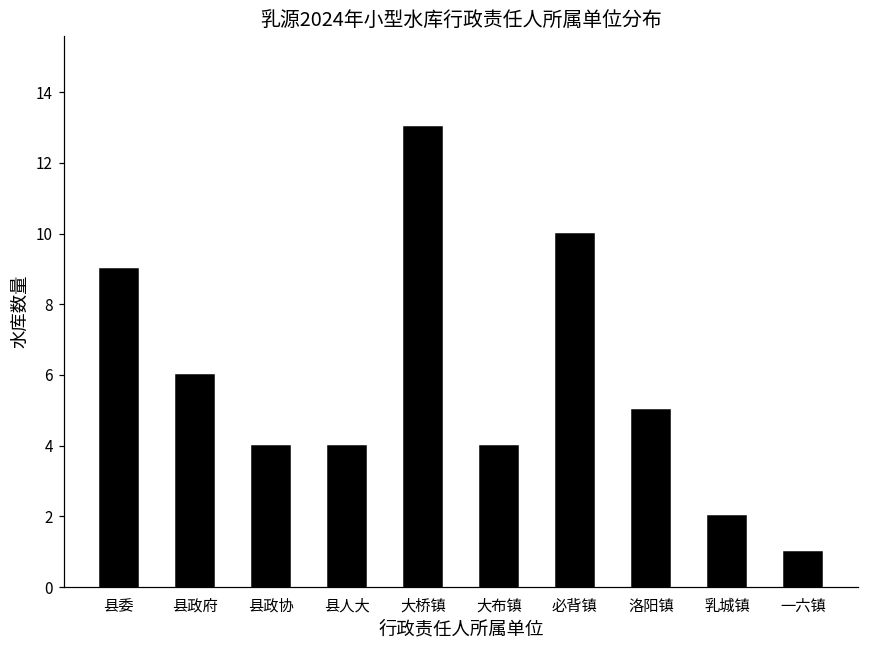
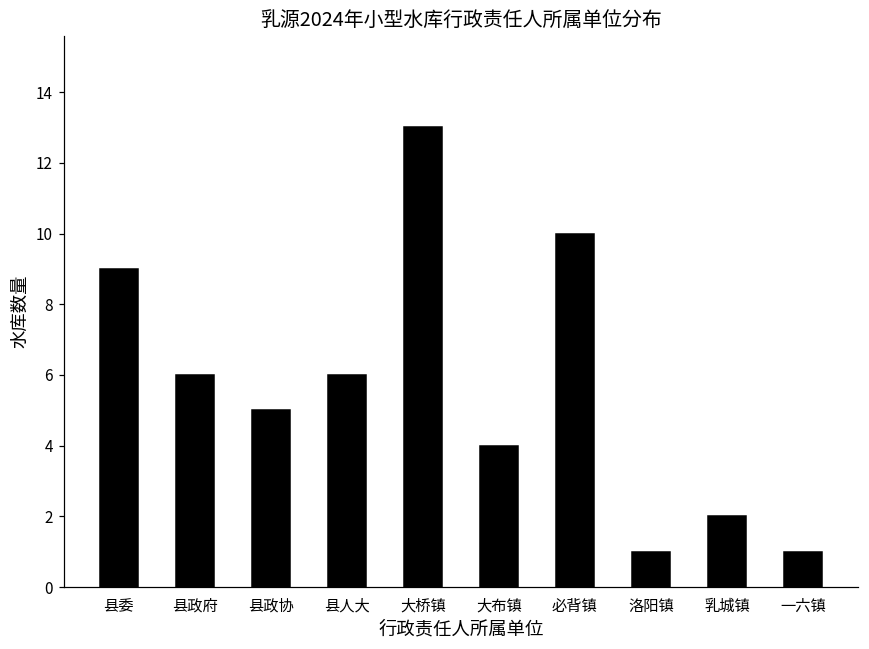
县政协: 4 -> 5
县人大: 4 -> 6
洛阳镇: 5 -> 1
